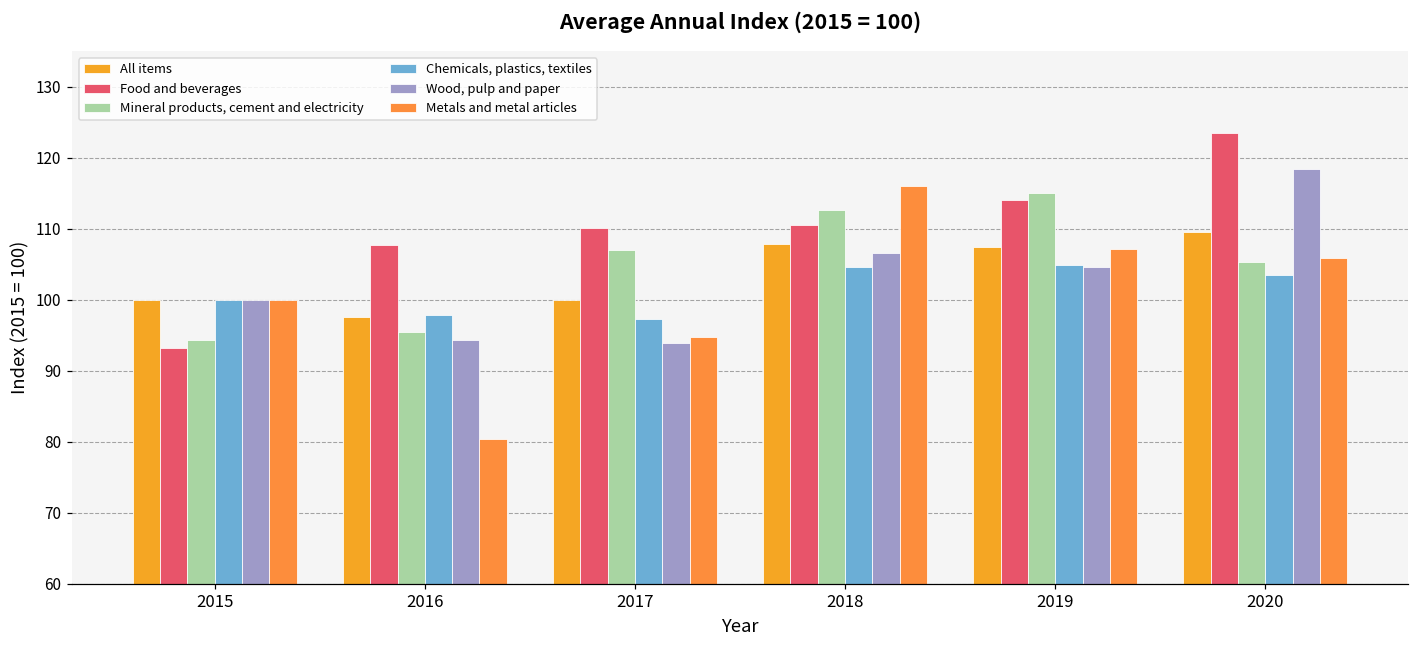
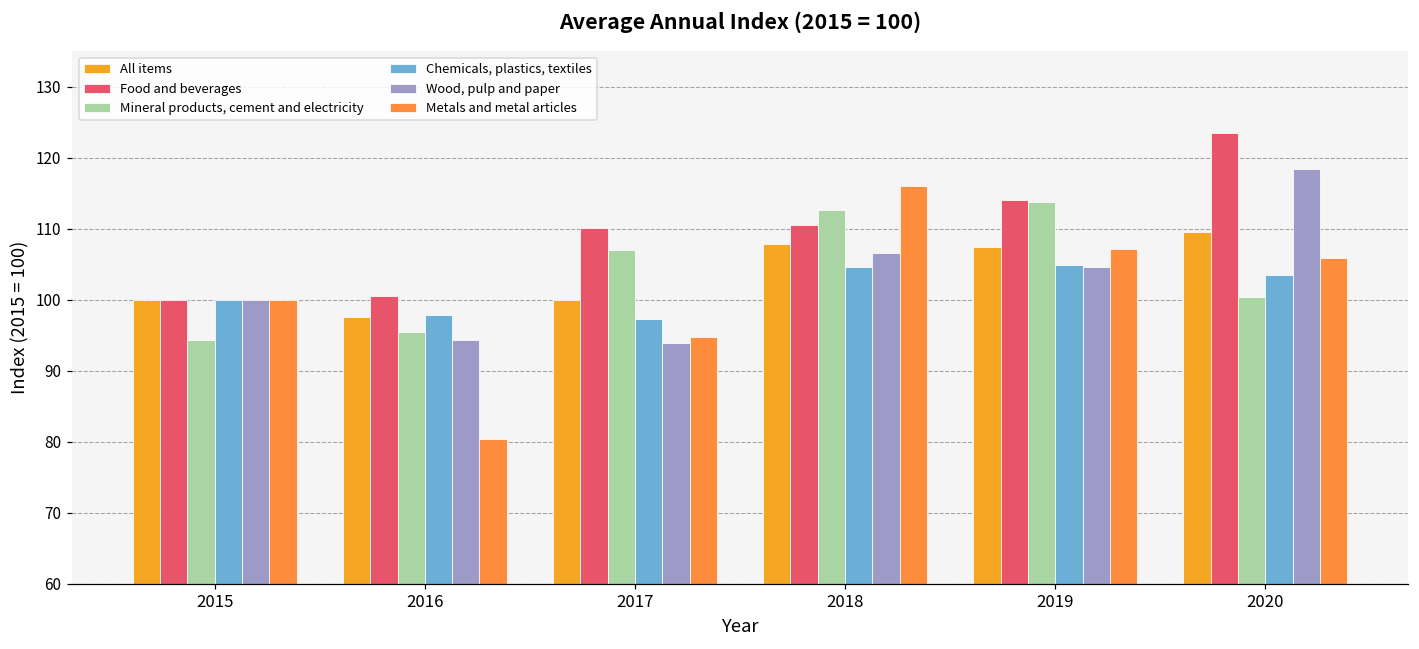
Food and beverages, 2015: 93 -> 100
Food and beverages, 2016: 108 -> 101
Mineral products, cement and electricity, 2019: 115 -> 114
Mineral products, cement and electricity, 2020: 105 -> 100
